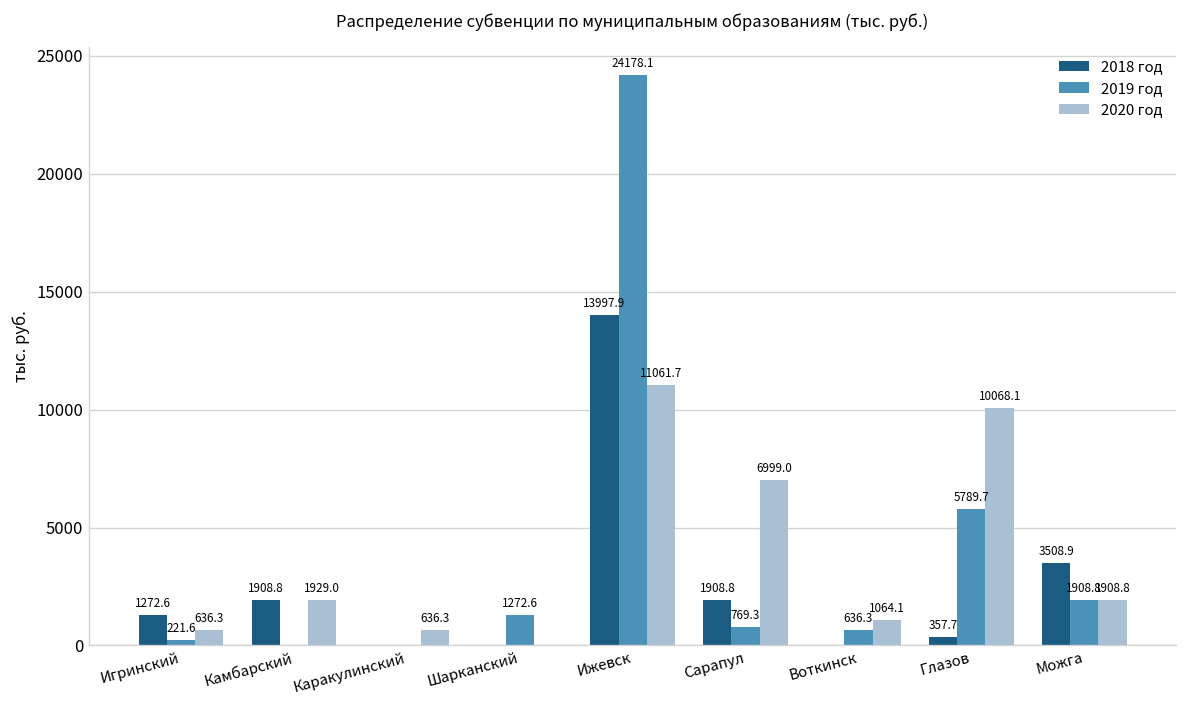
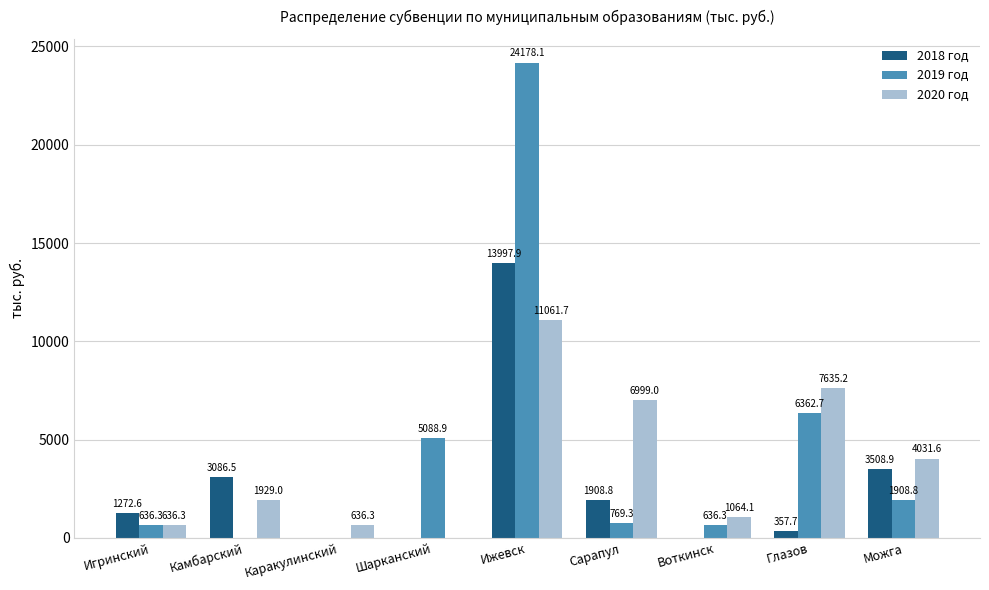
2019 год, Игринский: 221.6 -> 636.3
2018 год, Камбарский: 1908.8 -> 3086.5
2019 год, Шарканский: 1272.6 -> 5088.9
2019 год, Глазов: 5789.7 -> 6362.7
2020 год, Глазов: 10068.1 -> 7635.2
2020 год, Можга: 1908.8 -> 4031.6
